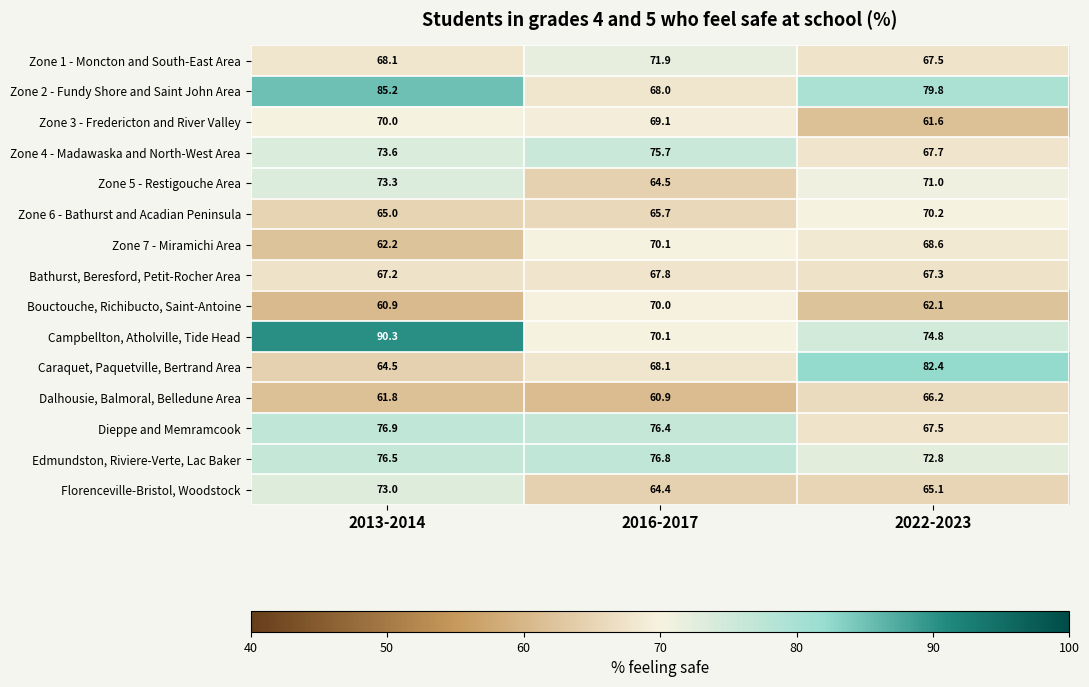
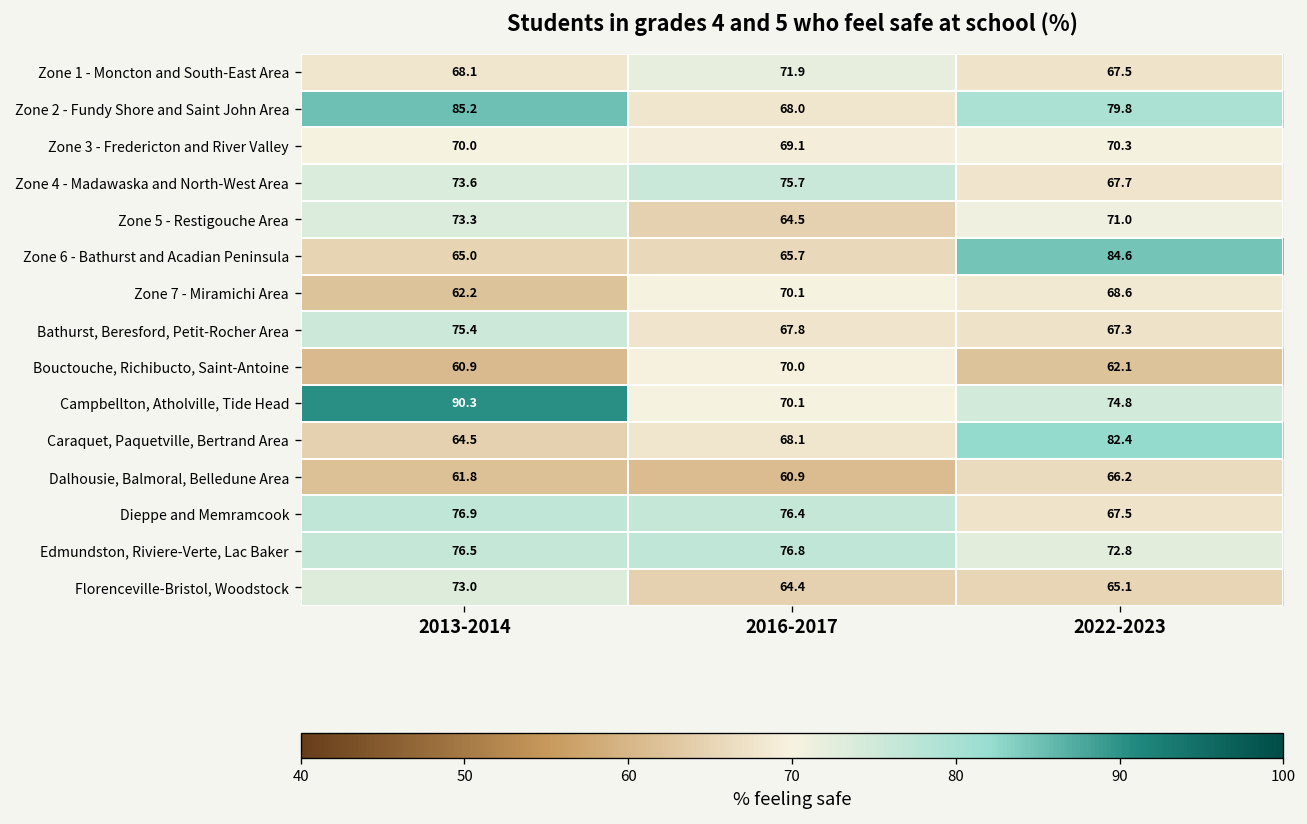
Zone 3 - Fredericton and River Valley, 2022-2023: 61.6 -> 70.3
Zone 6 - Bathurst and Acadian Peninsula, 2022-2023: 70.2 -> 84.6
Bathurst, Beresford, Petit-Rocher Area, 2013-2014: 67.2 -> 75.4
